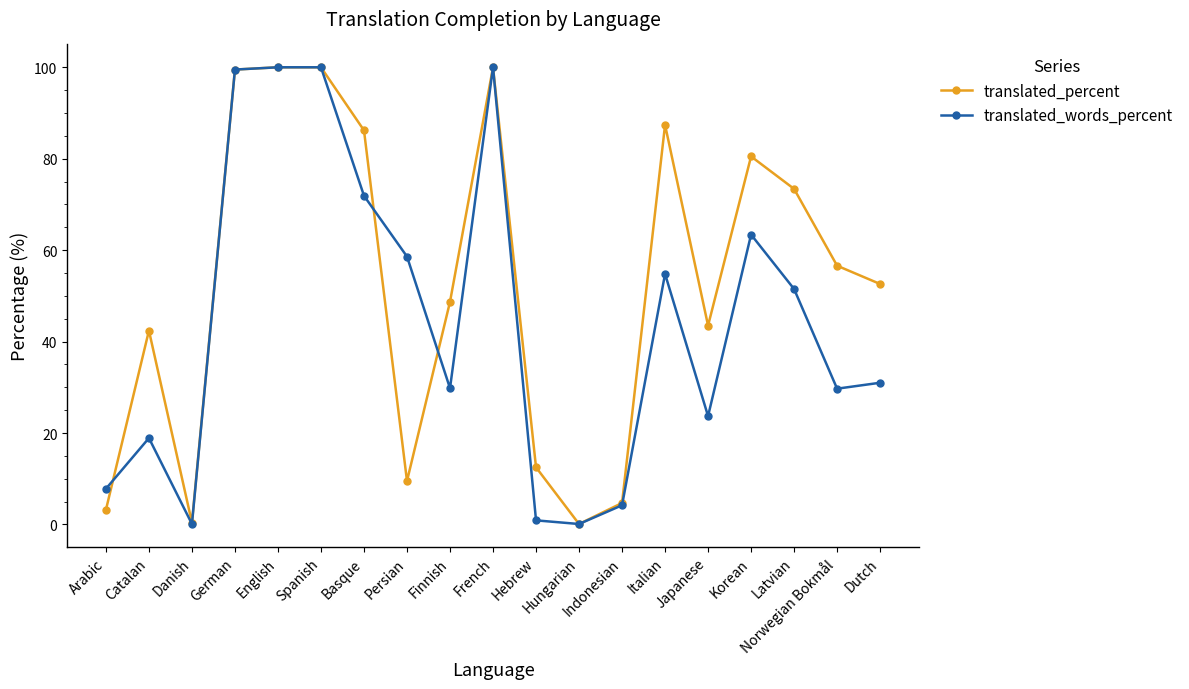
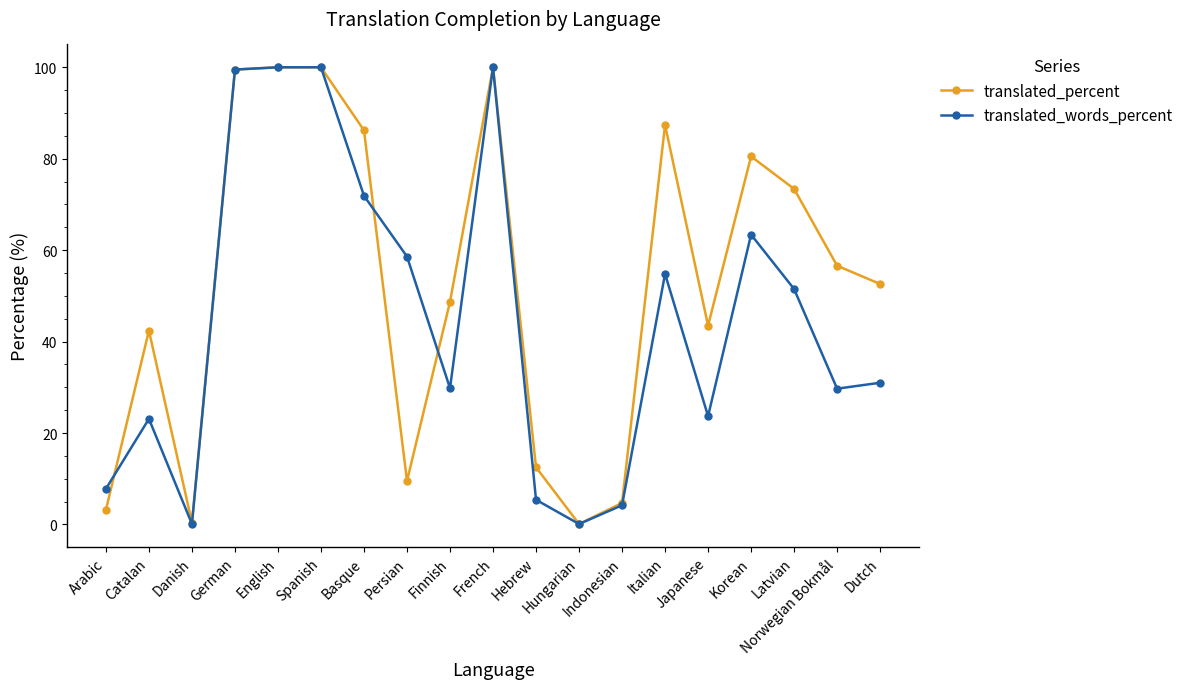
translated_words_percent, Catalan: 19 -> 23
translated_words_percent, Hebrew: 1 -> 5
